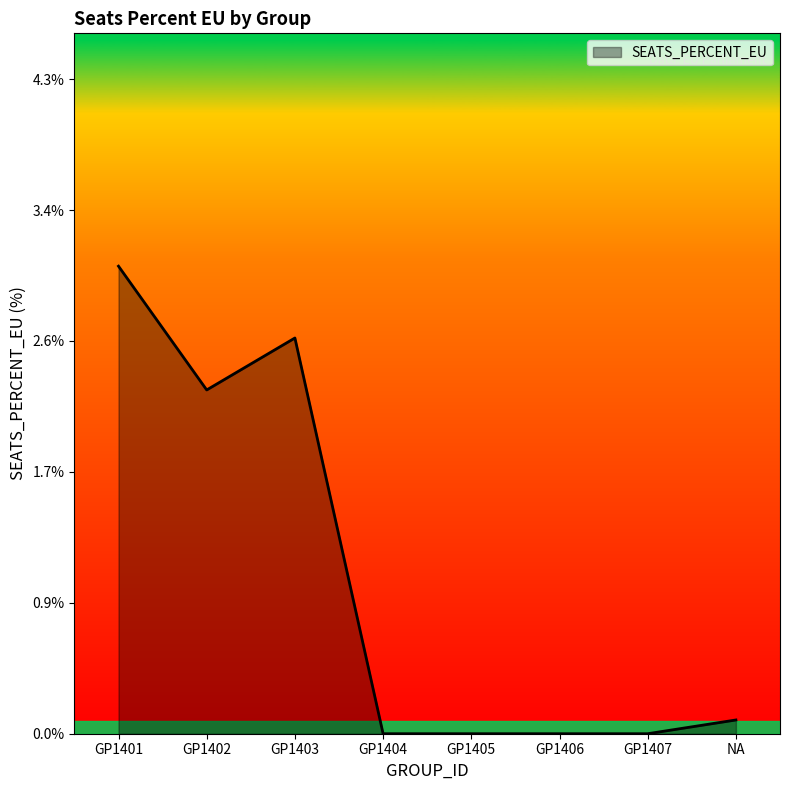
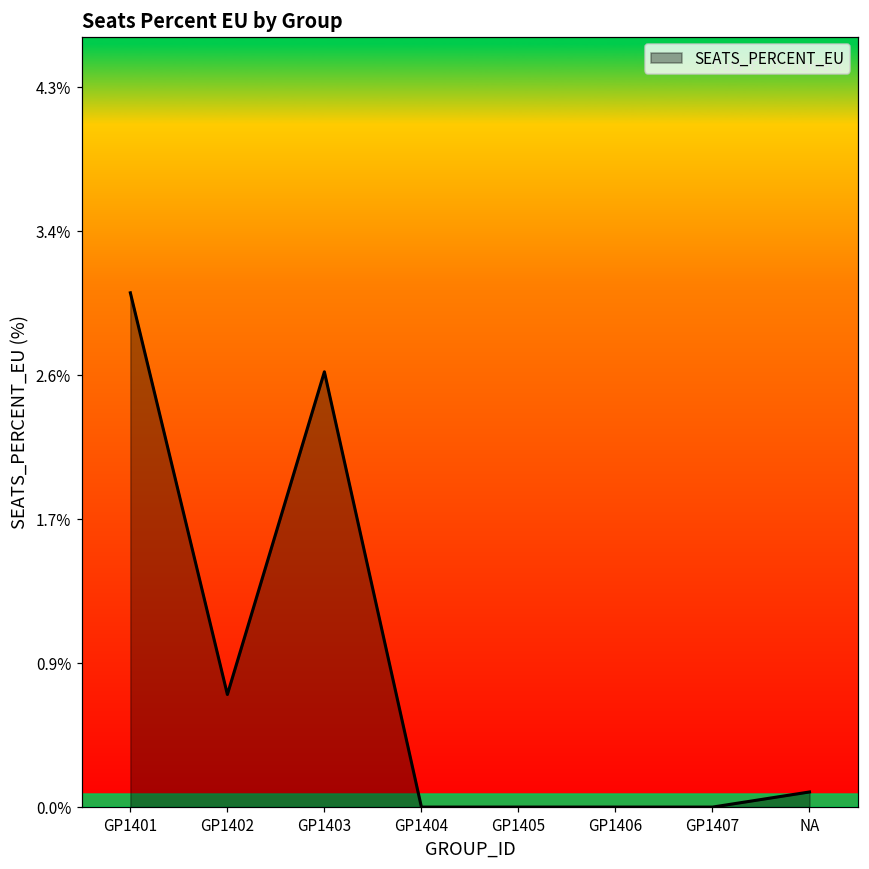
GP1402: 2.25% -> 0.67%
